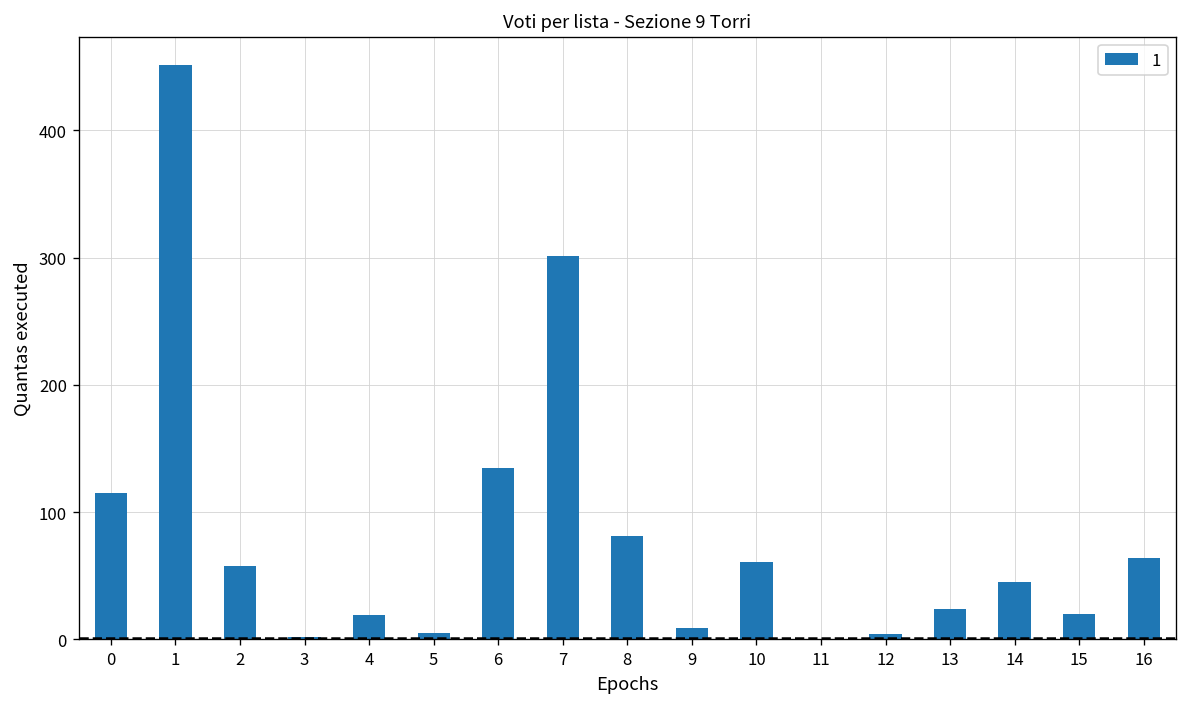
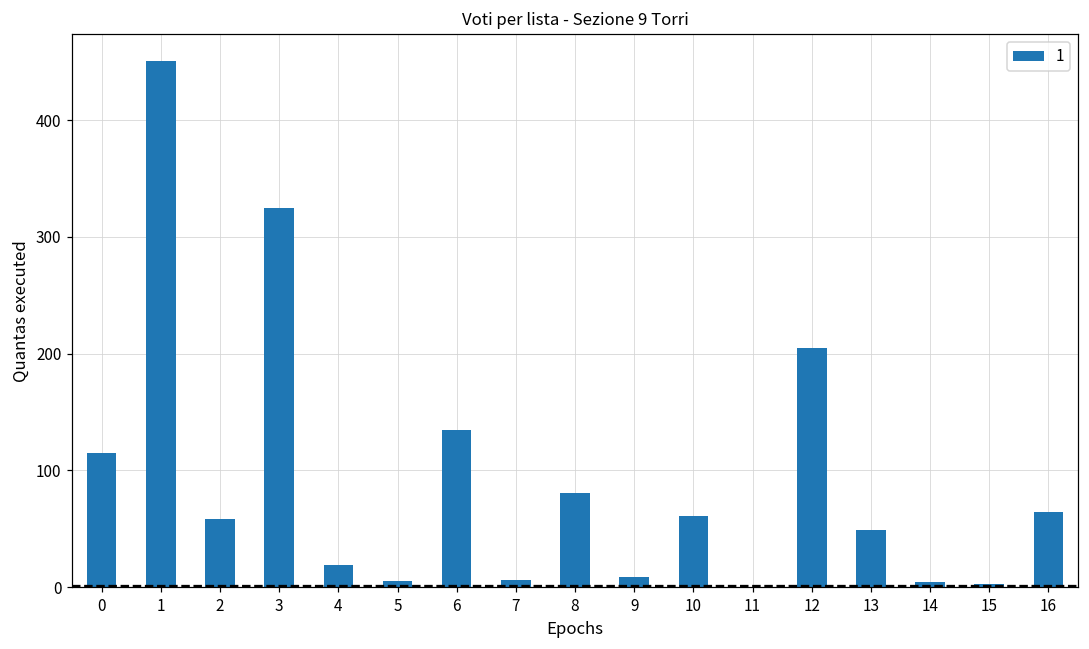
3: 2 -> 325
7: 301 -> 6
12: 4 -> 205
13: 24 -> 49
14: 45 -> 4
15: 20 -> 3
